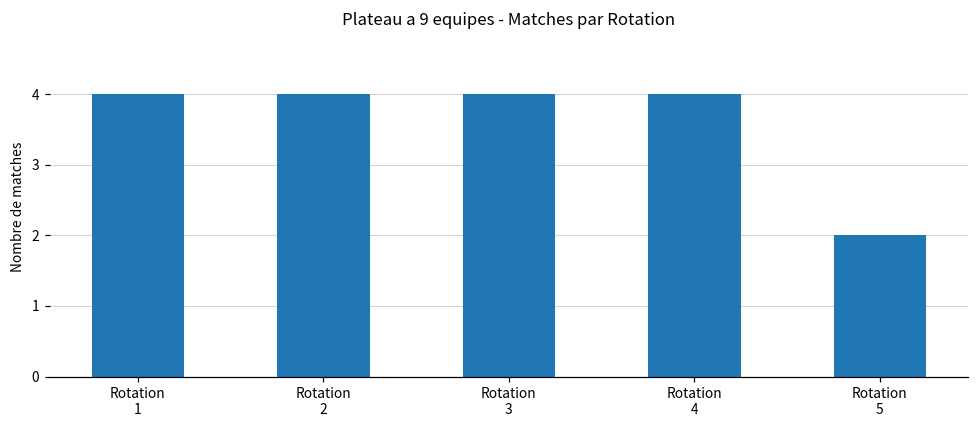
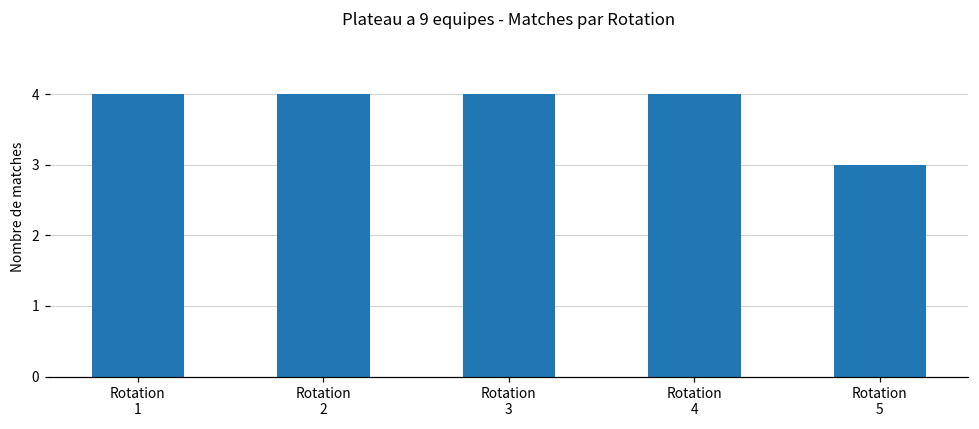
Rotation 5: 2 -> 3
